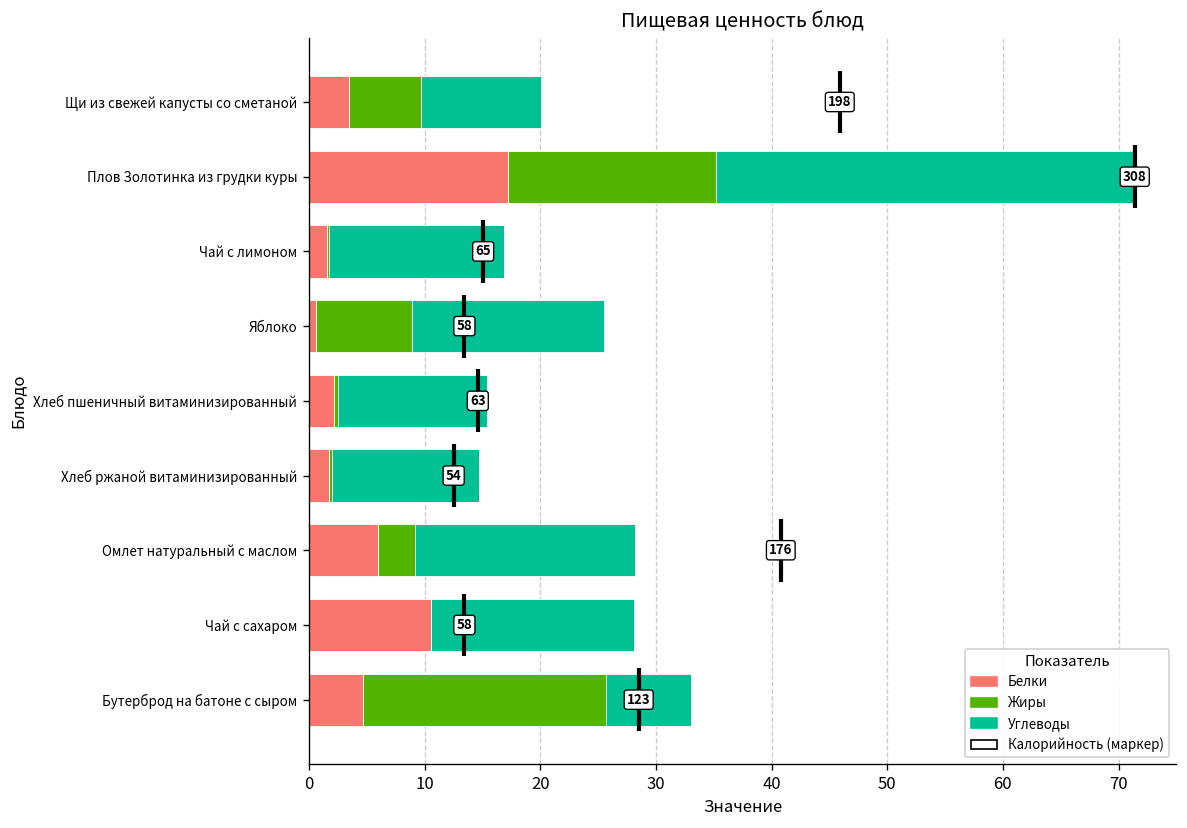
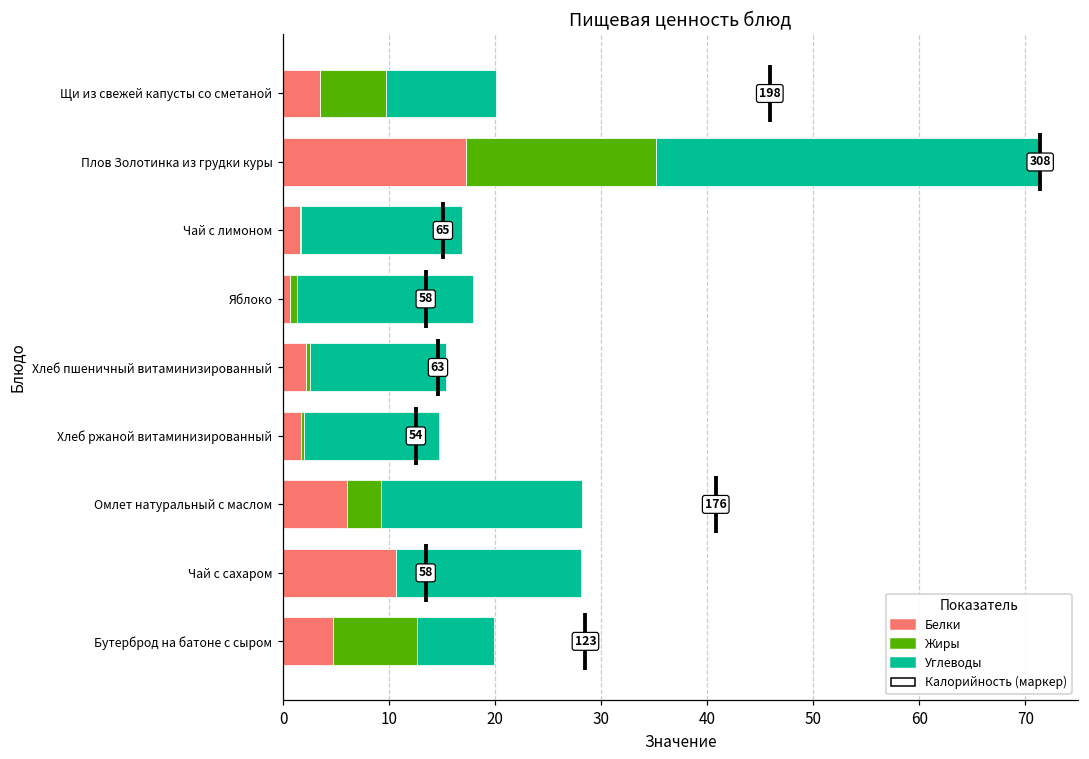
Жиры, Яблоко: 8 -> 1
Жиры, Бутерброд на батоне с сыром: 21 -> 8
